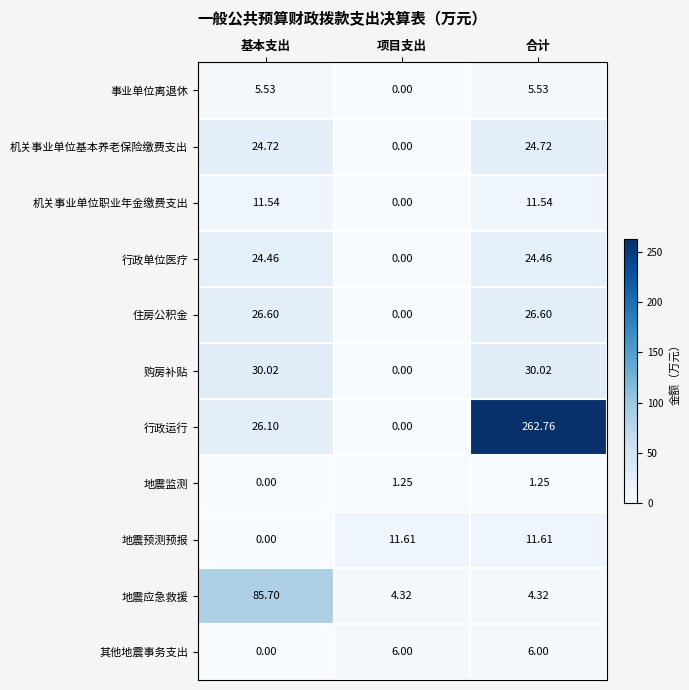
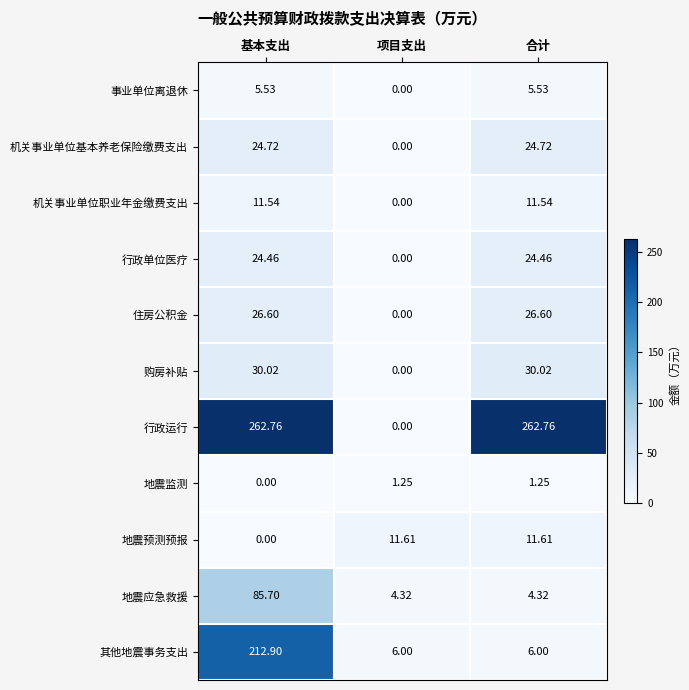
行政运行, 基本支出: 26.10 -> 262.76
其他地震事务支出, 基本支出: 0.00 -> 212.90
